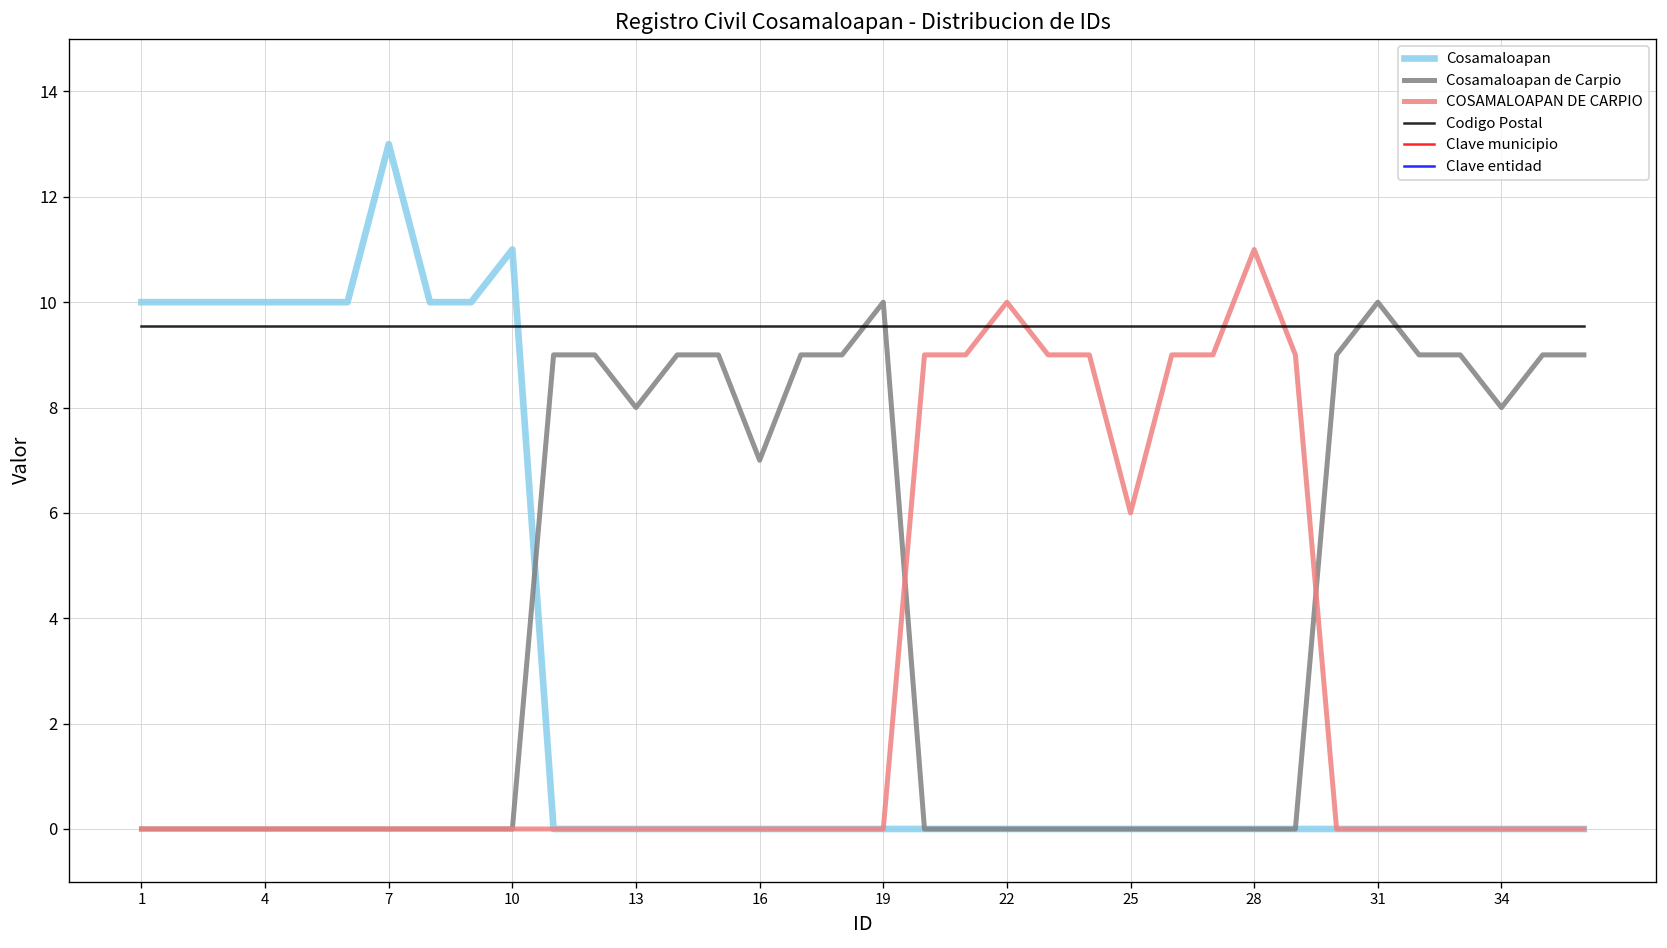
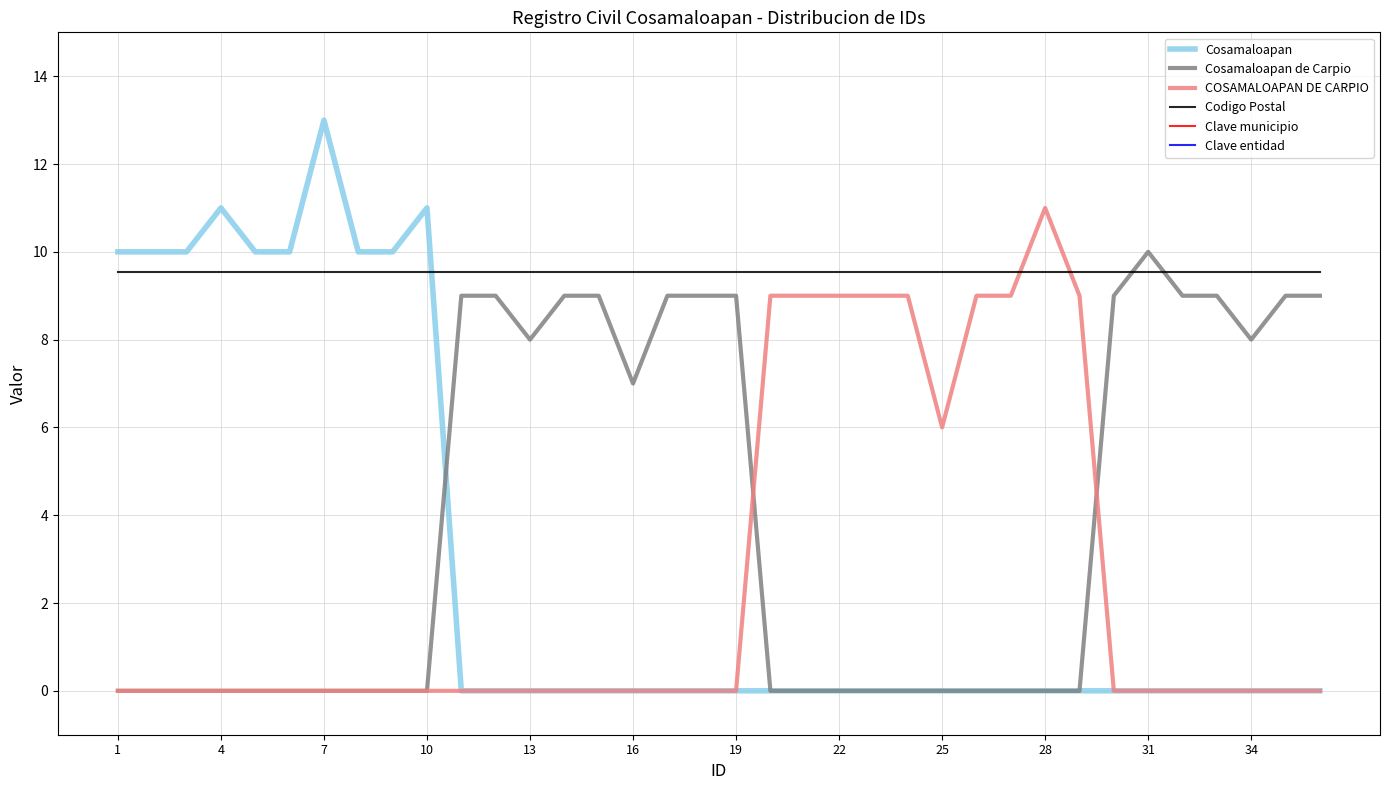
Cosamaloapan, 4: 10 -> 11
Cosamaloapan de Carpio, 19: 10 -> 9
COSAMALOAPAN DE CARPIO, 22: 10 -> 9
